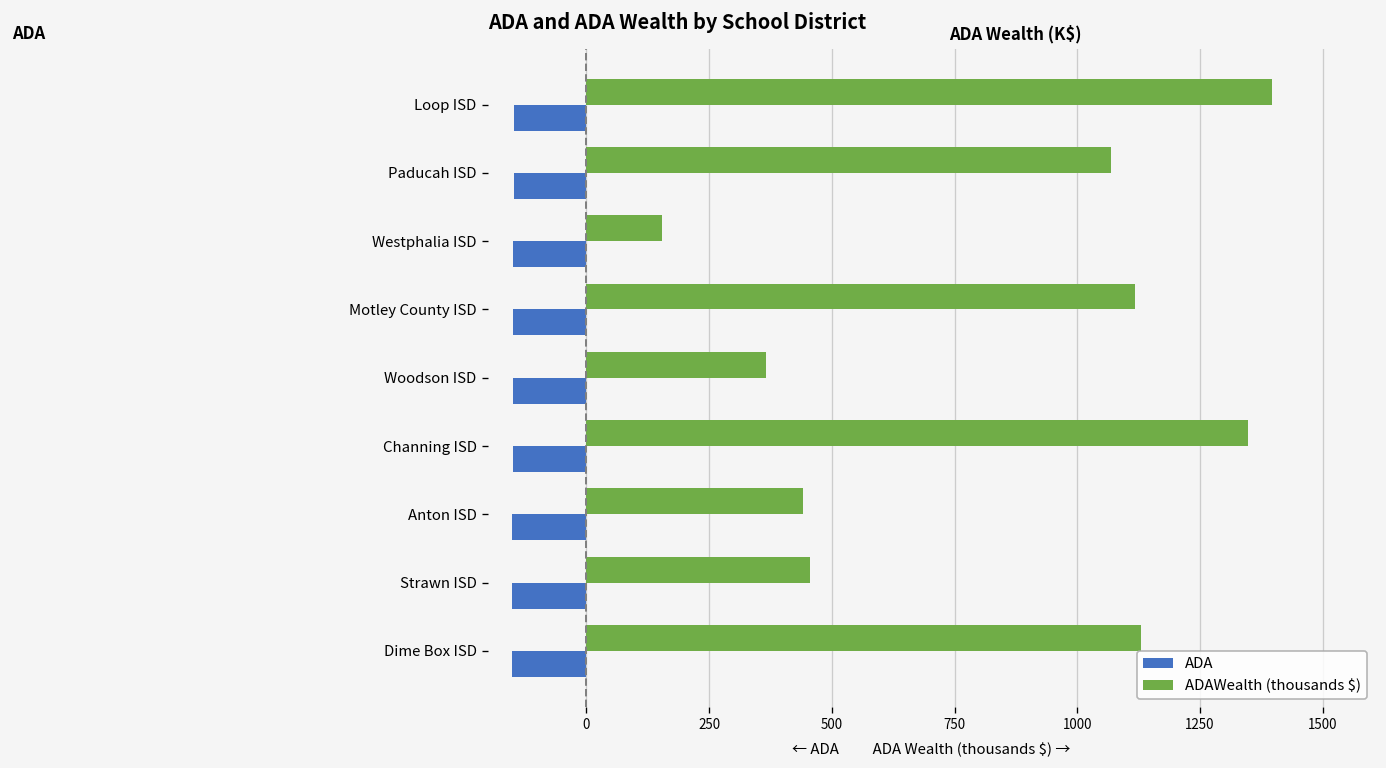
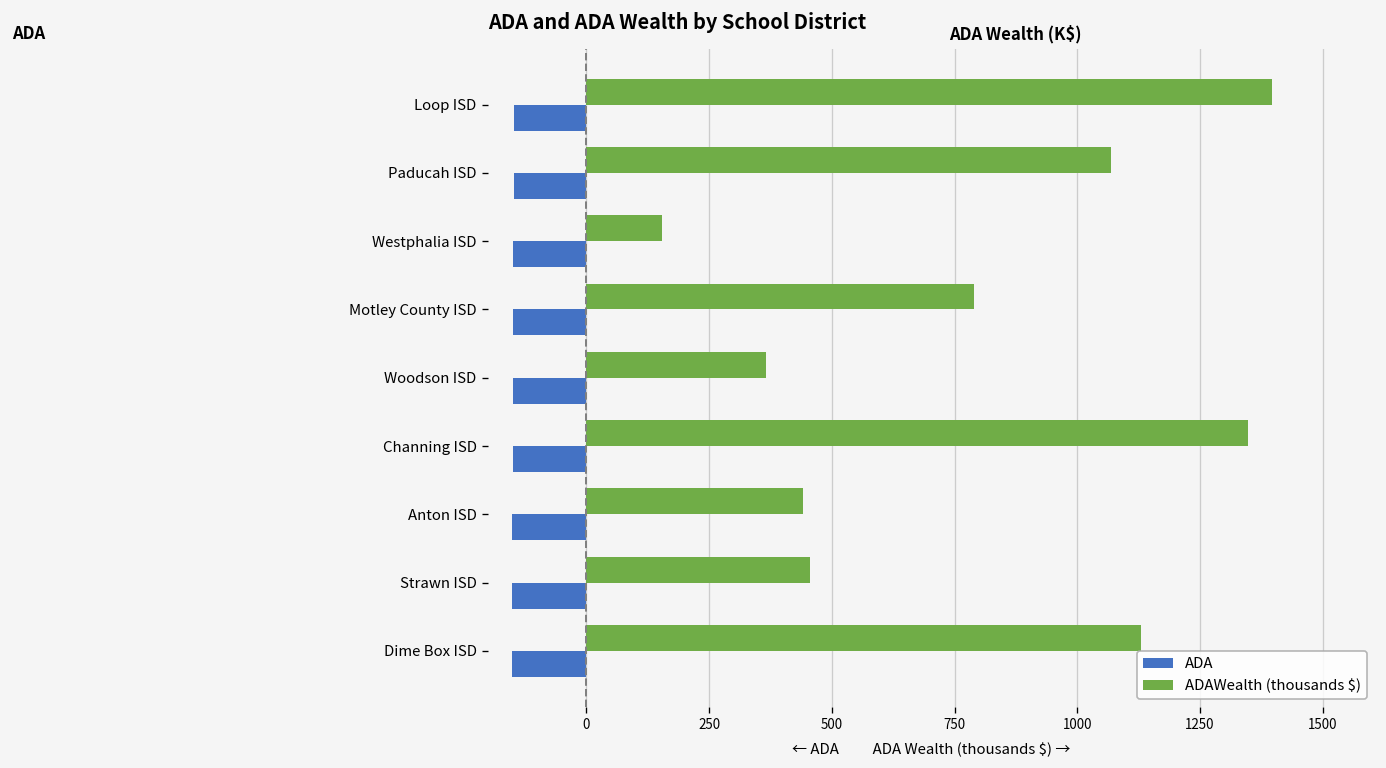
ADAWealth (thousands $), Motley County ISD: 1120 -> 790
